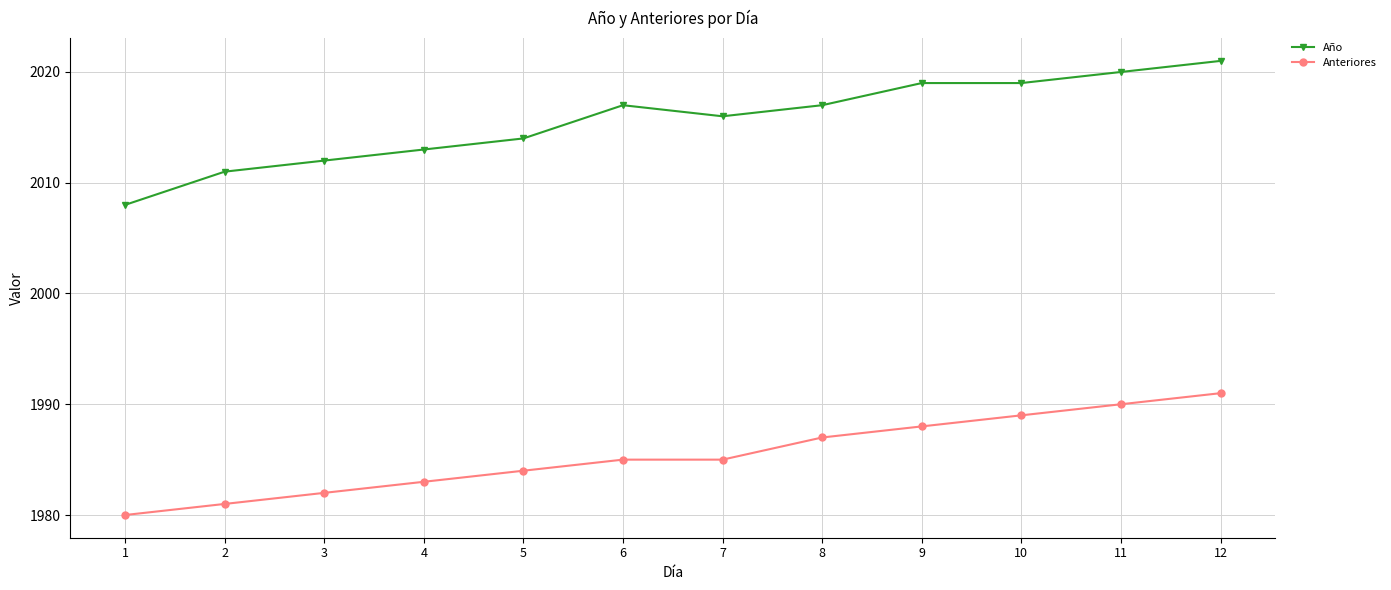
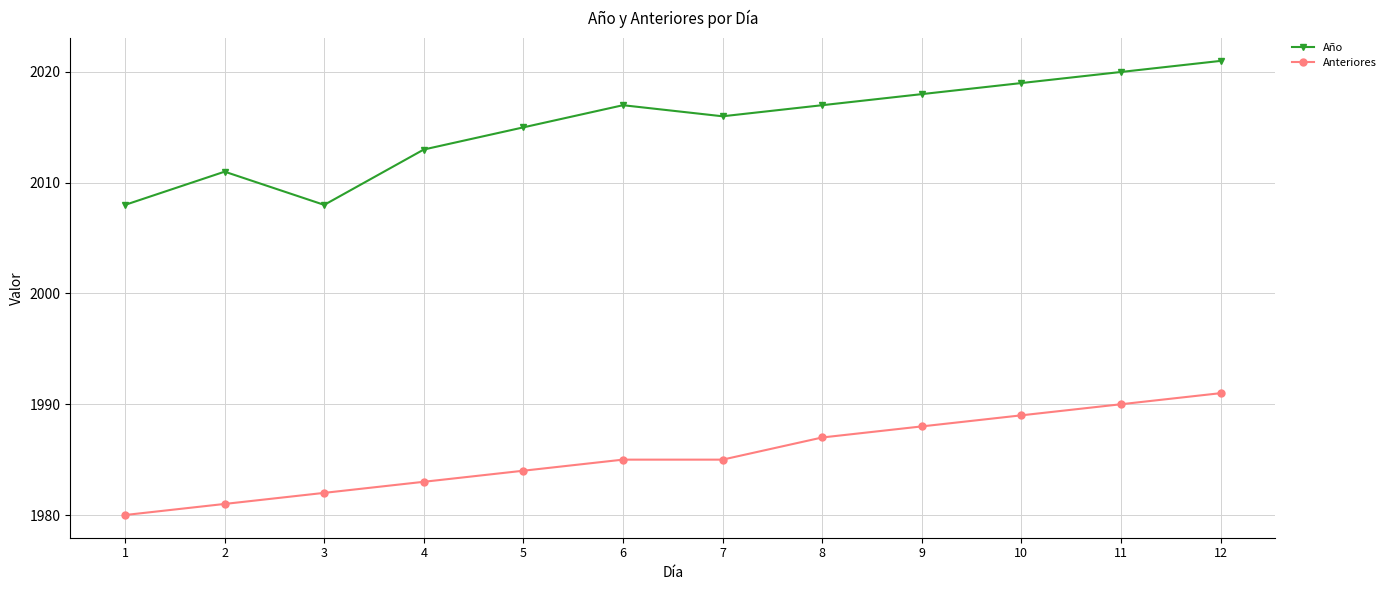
Año, 3: 2012 -> 2008
Año, 5: 2014 -> 2015
Año, 9: 2019 -> 2018
